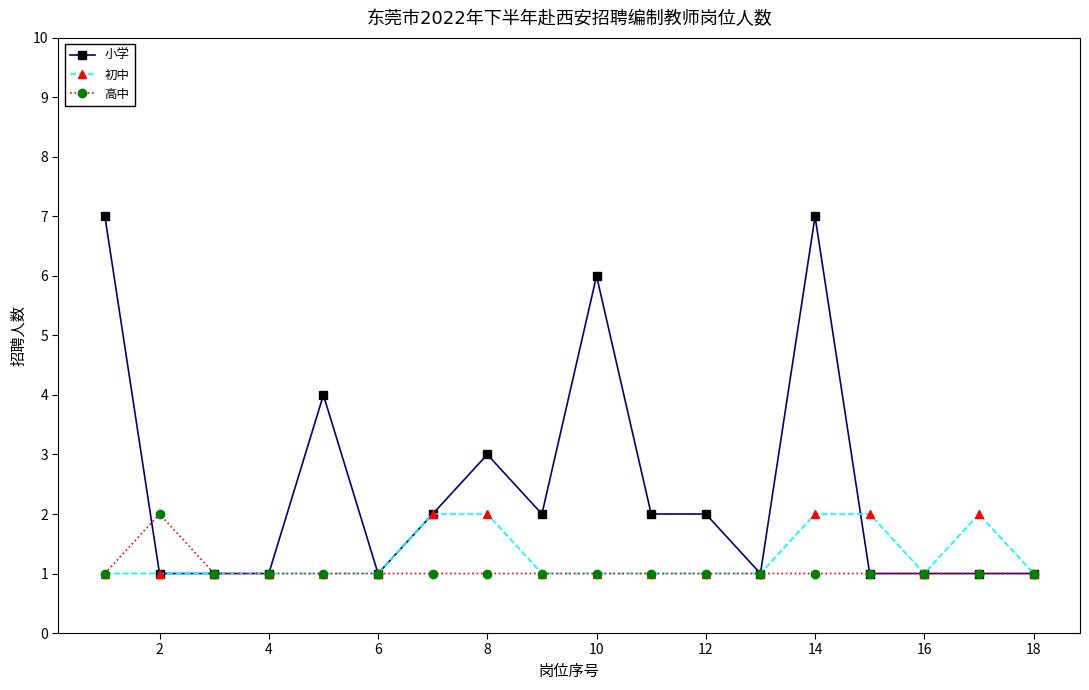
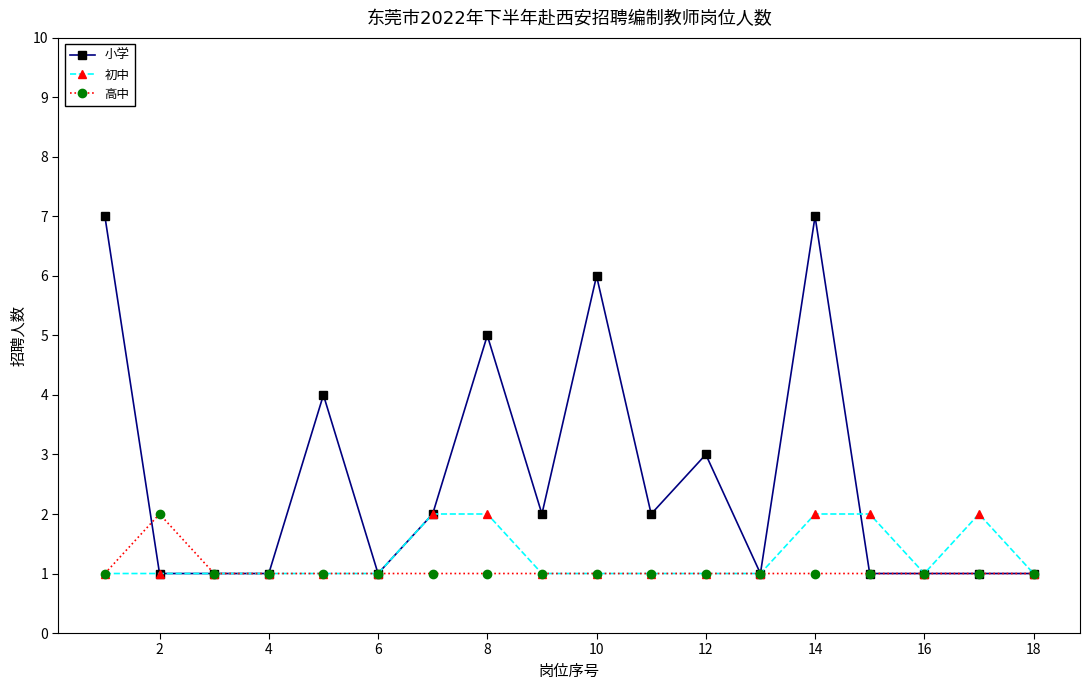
小学, 8: 3 -> 5
小学, 12: 2 -> 3
